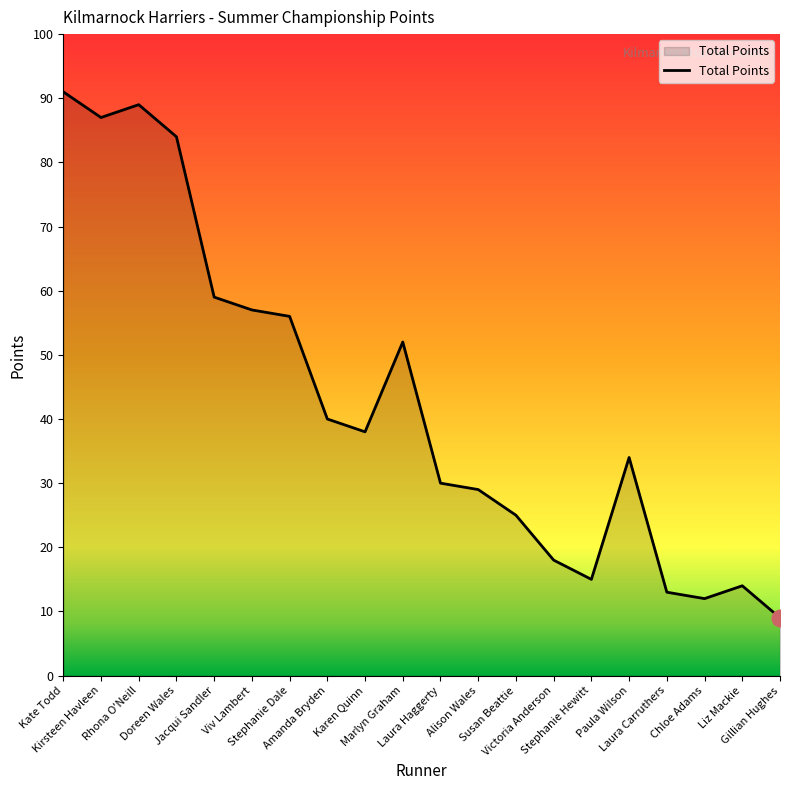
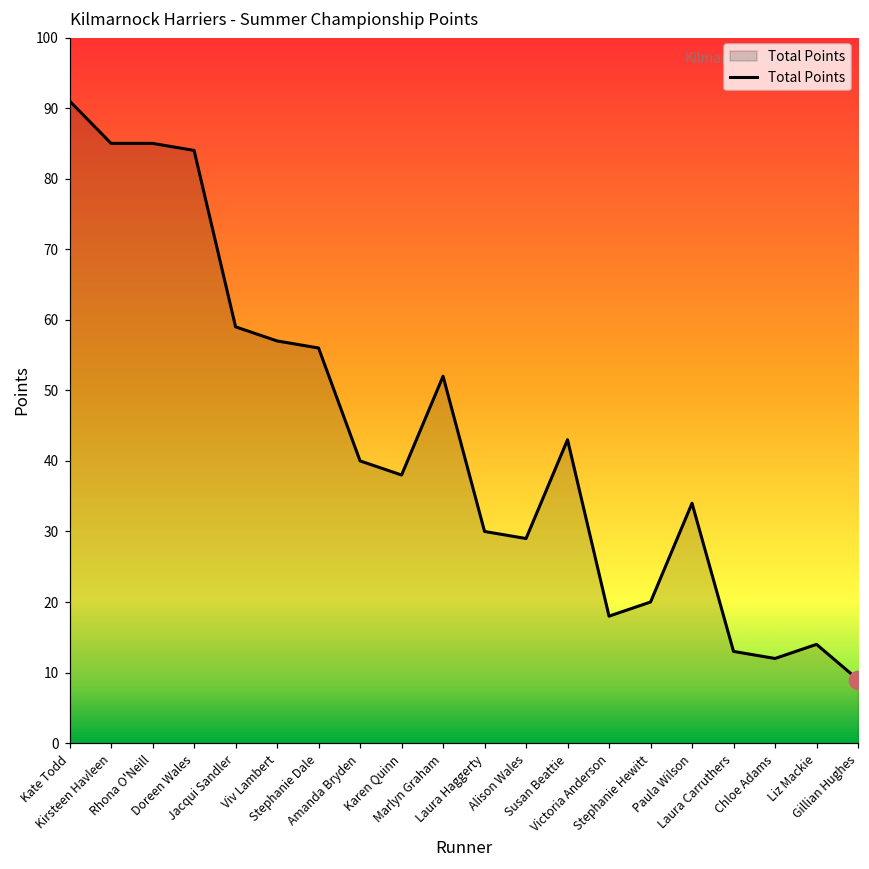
Total Points, Kirsteen Havleen: 87 -> 85
Total Points, Rhona O'Neill: 89 -> 85
Total Points, Susan Beattie: 25 -> 43
Total Points, Stephanie Hewitt: 15 -> 20
